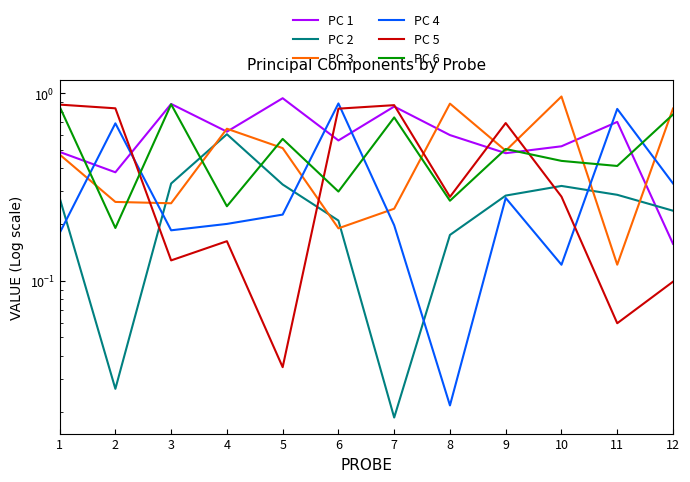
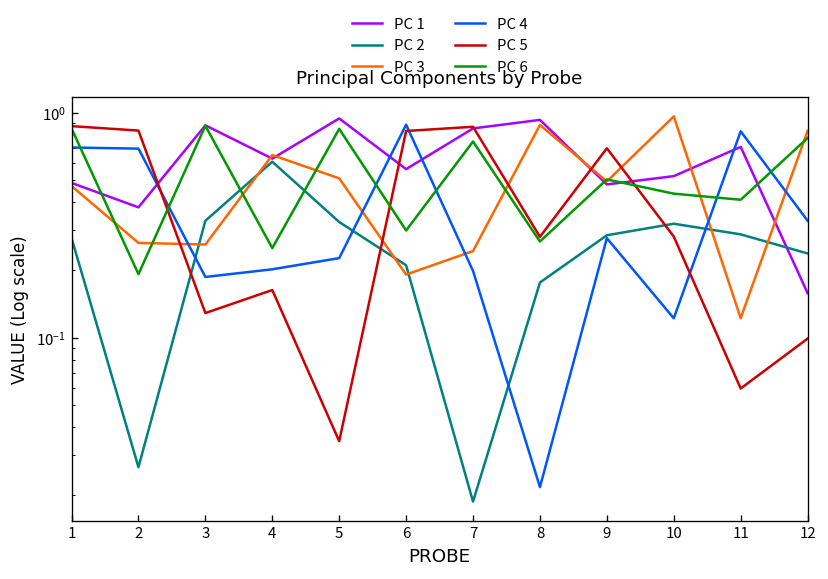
PC 4, 1: 0.18 -> 0.70
PC 6, 5: 0.57 -> 0.8
PC 1, 8: 0.60 -> 0.9
